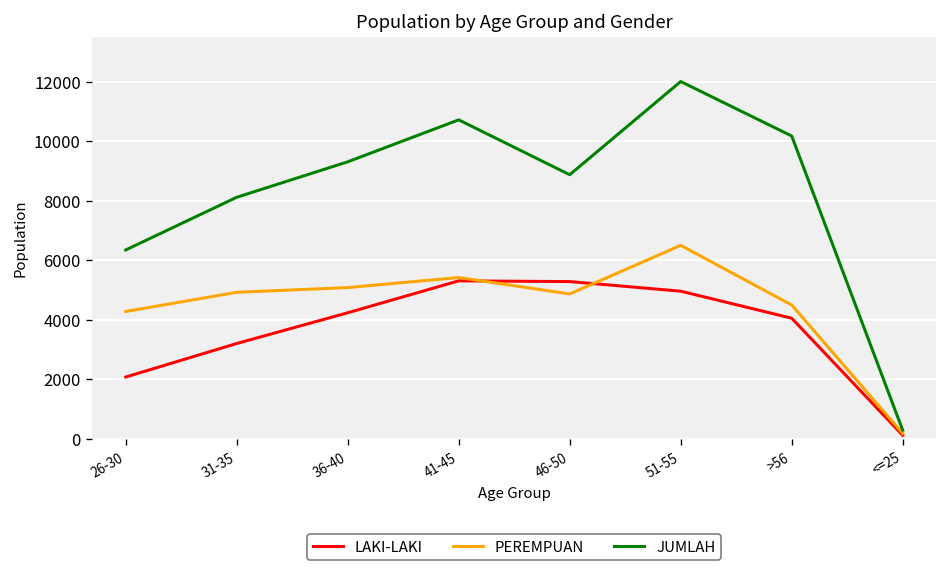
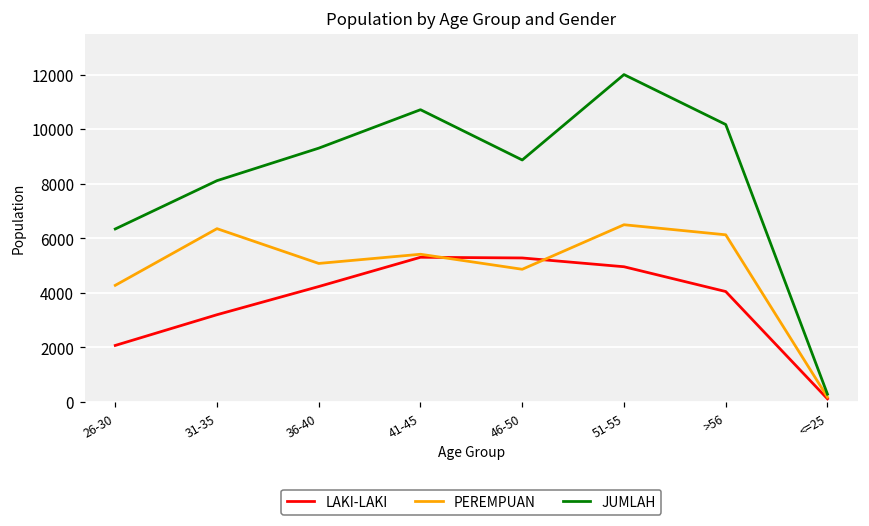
PEREMPUAN, 31-35: 4900 -> 6300
PEREMPUAN, >56: 4500 -> 6100
